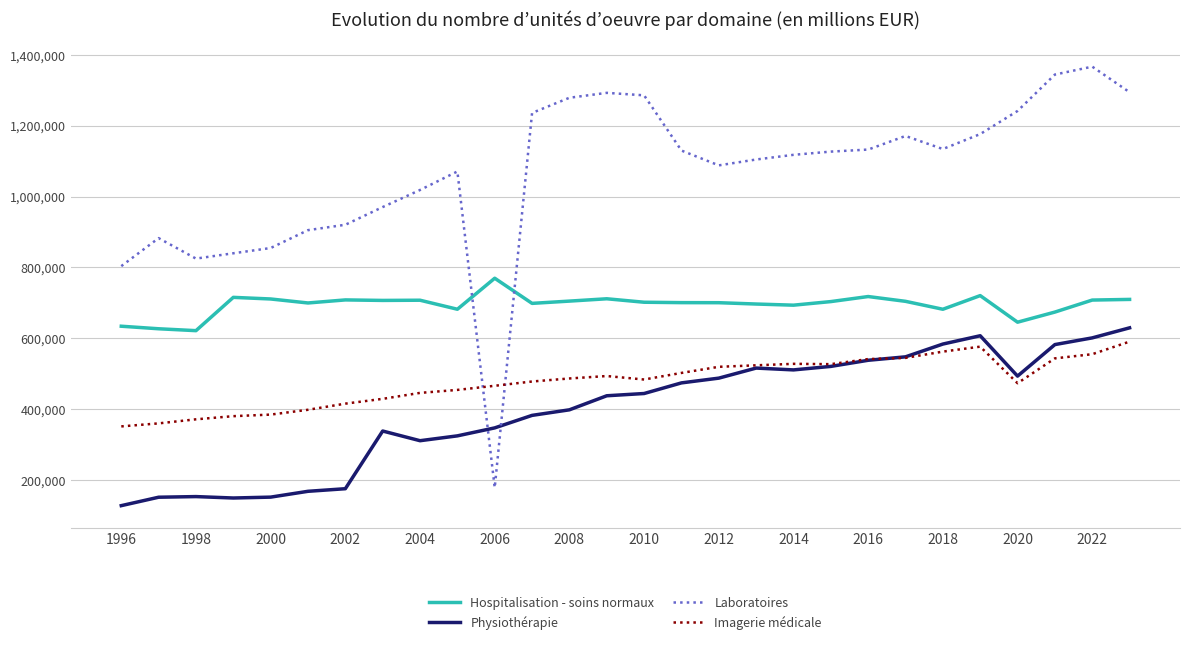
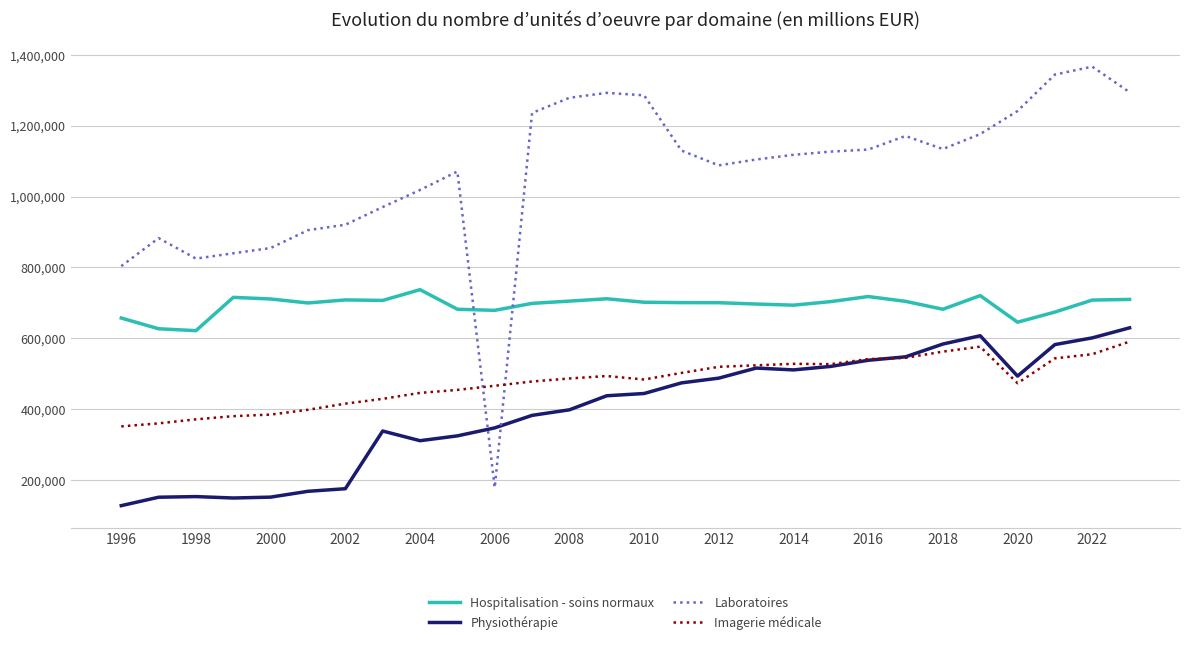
Hospitalisation - soins normaux, 1996: 630,000 -> 660,000
Hospitalisation - soins normaux, 2004: 710,000 -> 740,000
Hospitalisation - soins normaux, 2006: 770,000 -> 680,000
